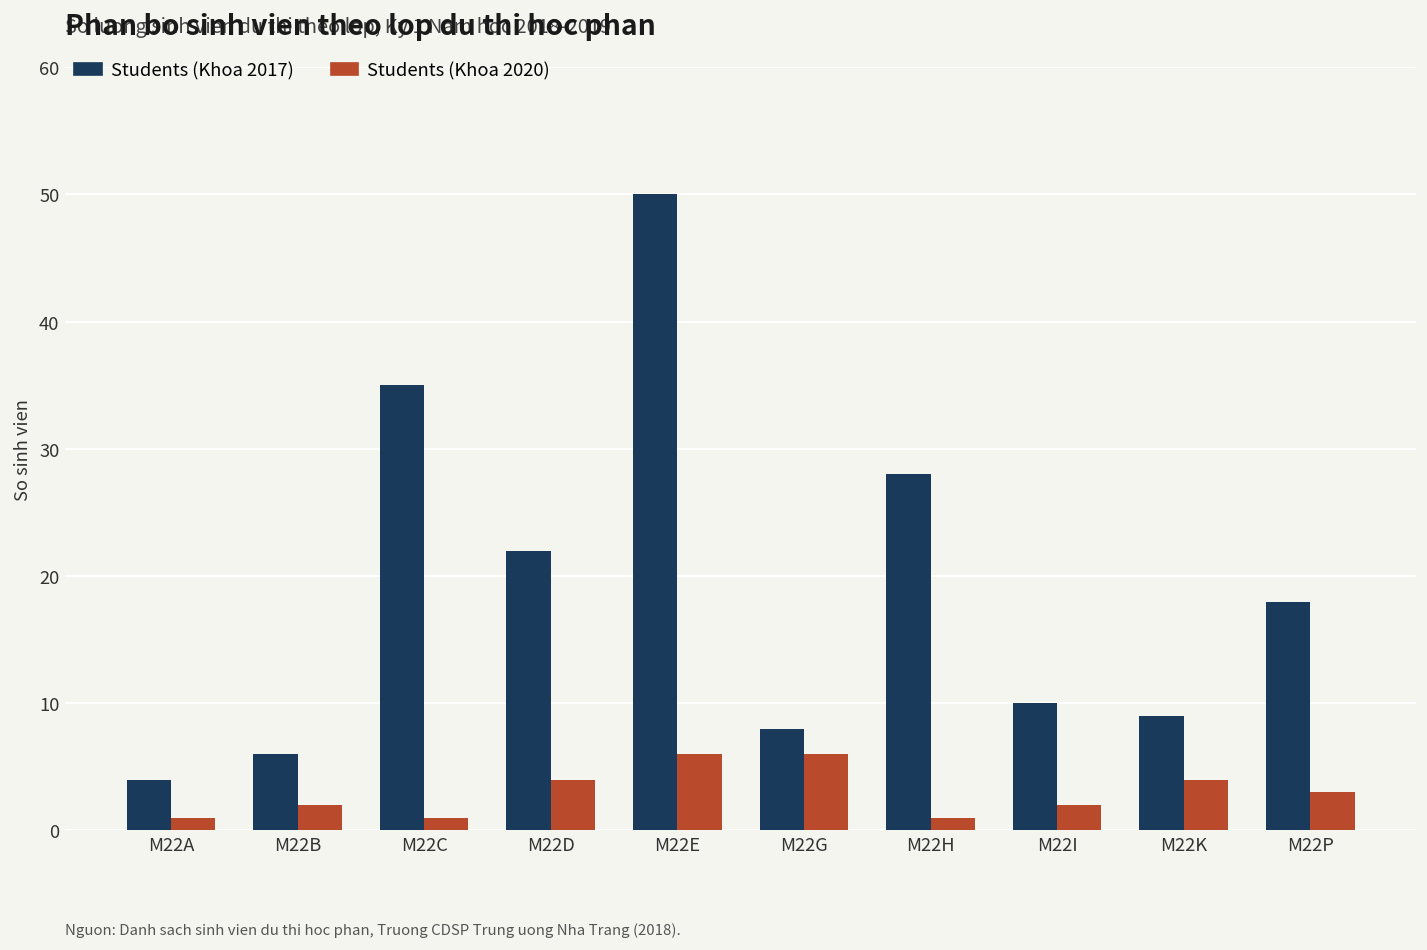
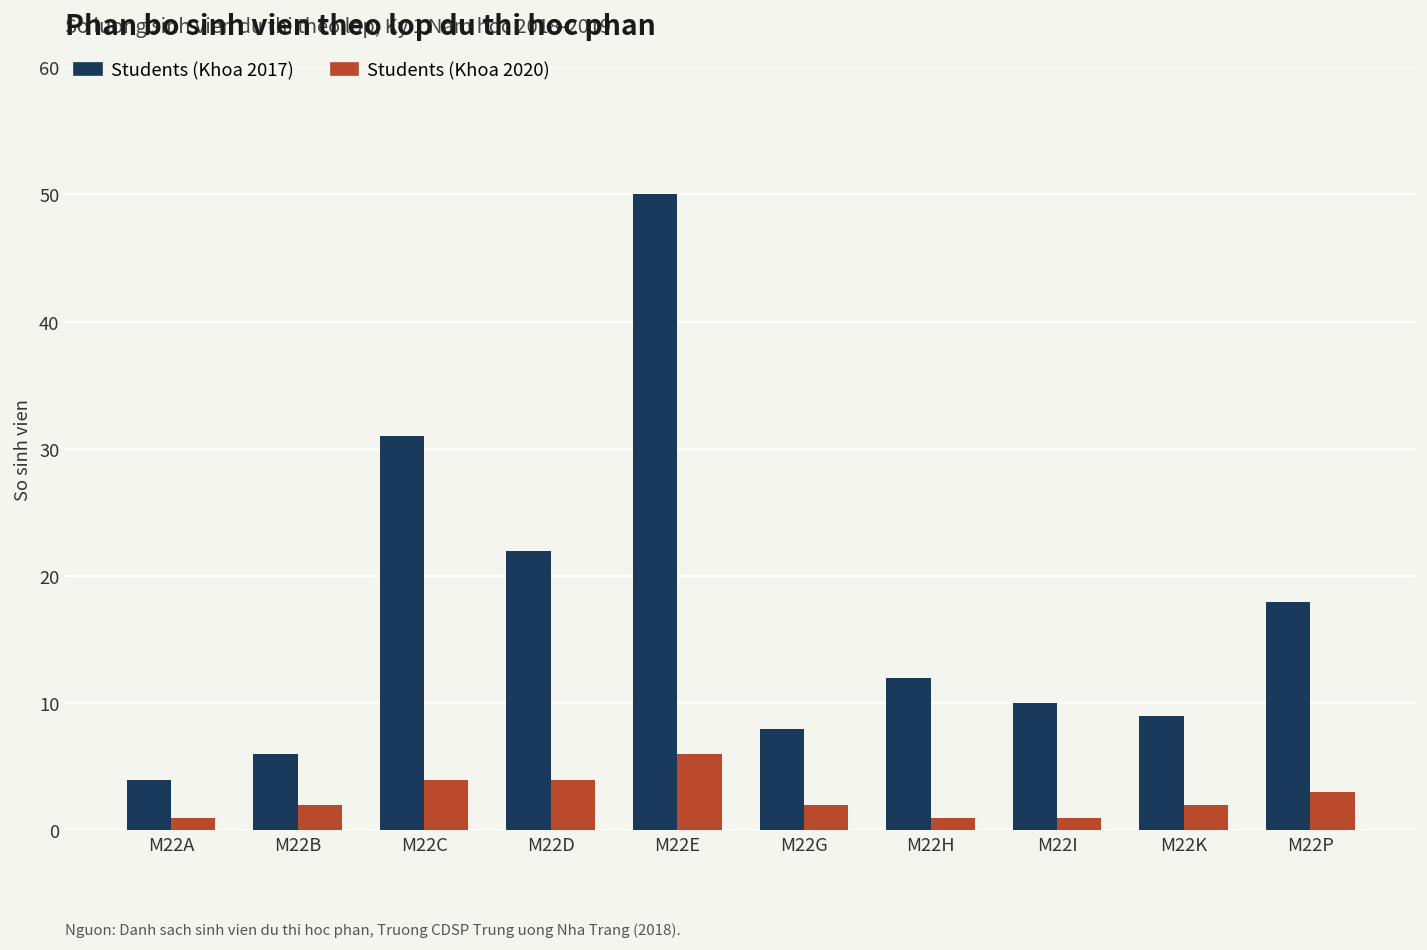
Students (Khoa 2017), M22C: 35 -> 31
Students (Khoa 2020), M22C: 1 -> 4
Students (Khoa 2020), M22G: 6 -> 2
Students (Khoa 2017), M22H: 28 -> 12
Students (Khoa 2020), M22I: 2 -> 1
Students (Khoa 2020), M22K: 4 -> 2
